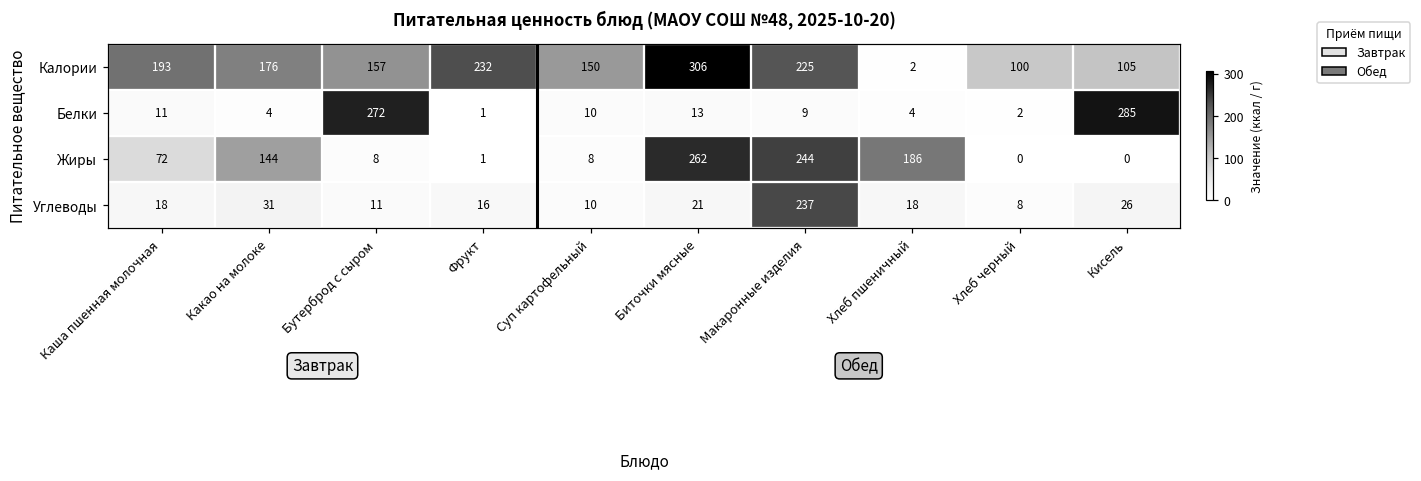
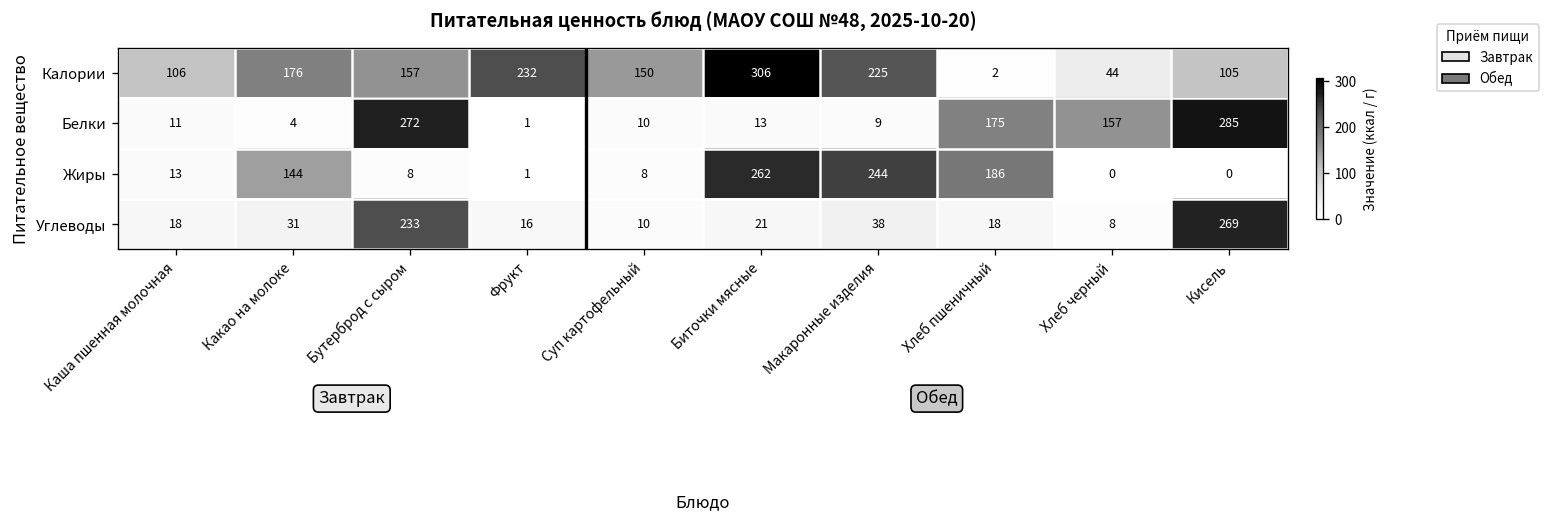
Калории, Каша пшенная молочная: 193 -> 106
Калории, Хлеб черный: 100 -> 44
Белки, Хлеб пшеничный: 4 -> 175
Белки, Хлеб черный: 2 -> 157
Жиры, Каша пшенная молочная: 72 -> 13
Углеводы, Бутерброд с сыром: 11 -> 233
Углеводы, Макаронные изделия: 237 -> 38
Углеводы, Кисель: 26 -> 269
